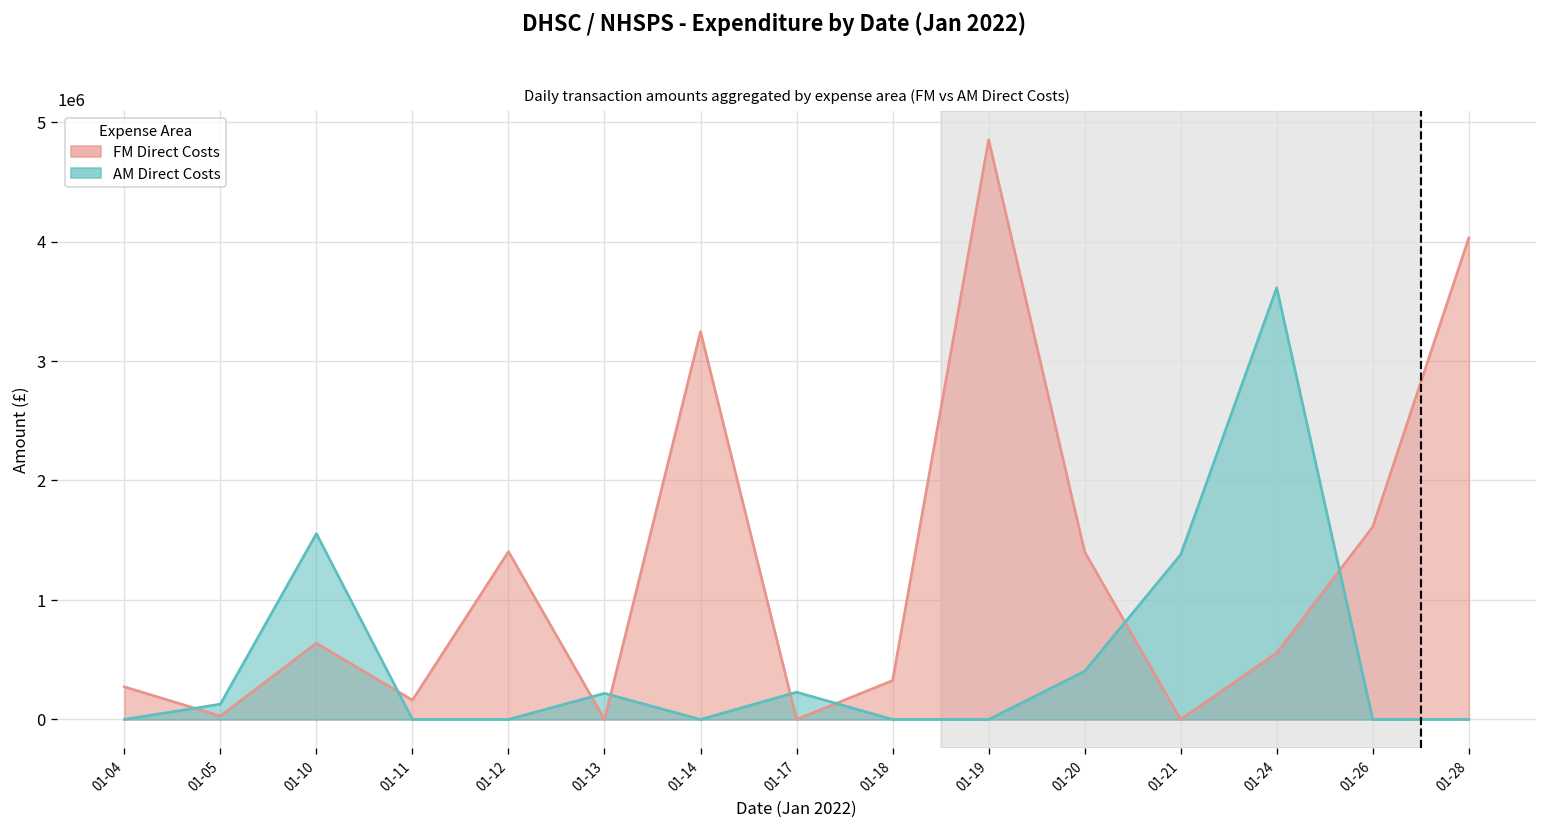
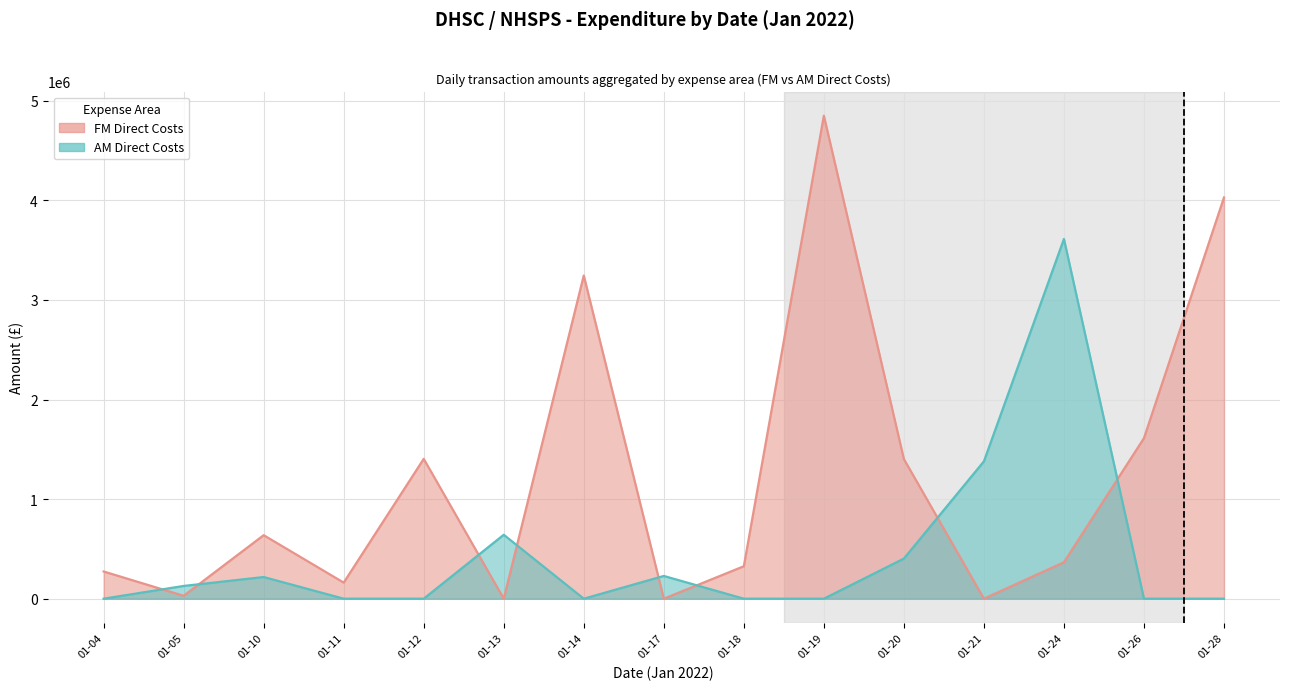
AM Direct Costs, 01-10: 1600000 -> 200000
AM Direct Costs, 01-13: 200000 -> 600000
FM Direct Costs, 01-24: 600000 -> 400000
